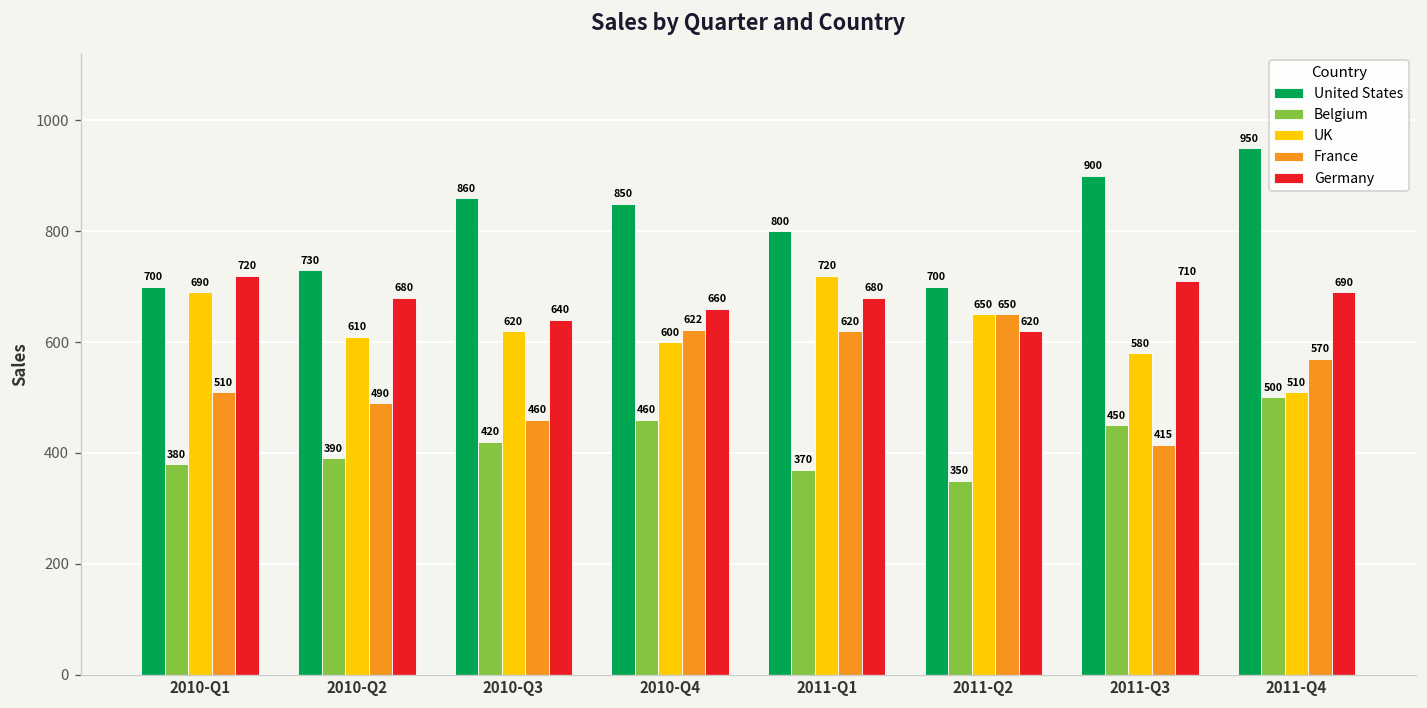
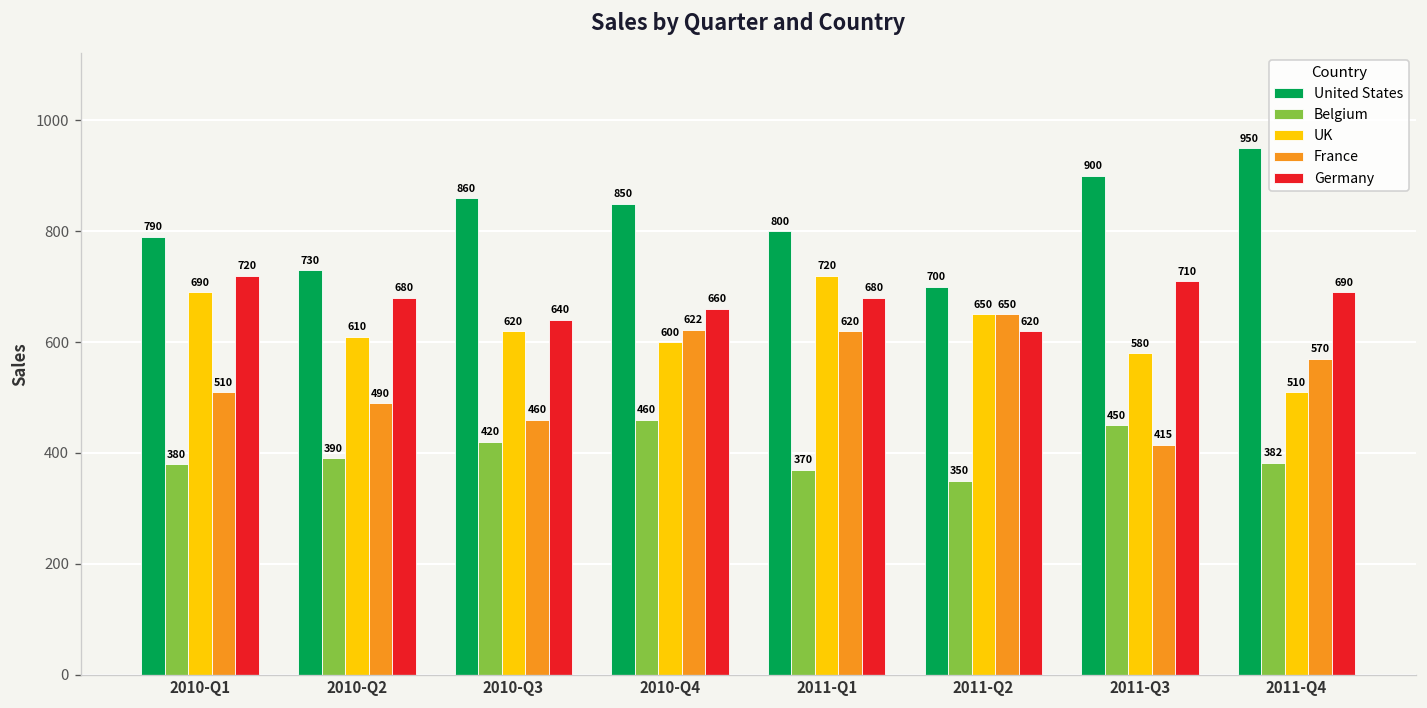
United States, 2010-Q1: 700 -> 790
Belgium, 2011-Q4: 500 -> 382
